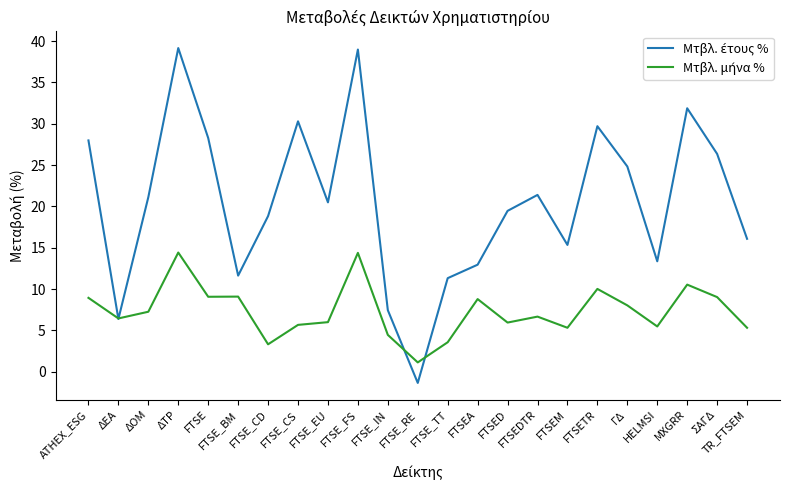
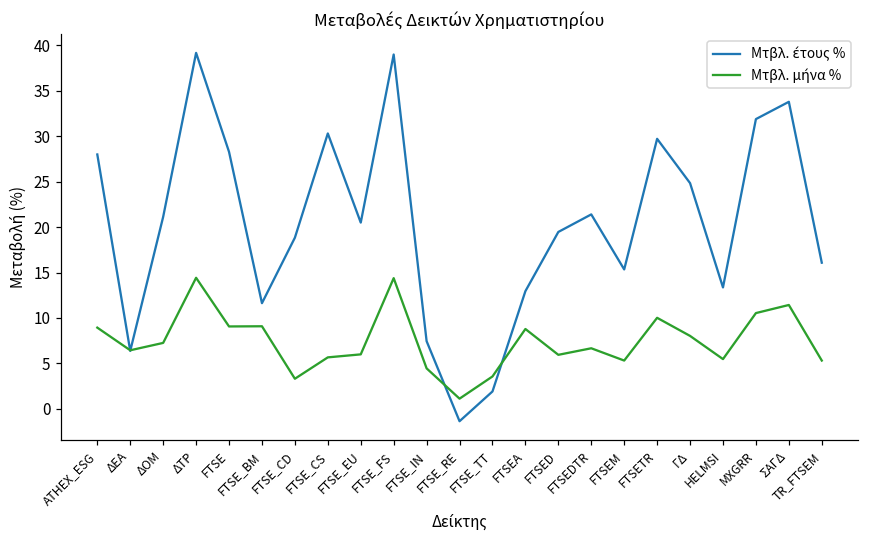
Μτβλ. έτους %, FTSE_TT: 11 -> 2
Μτβλ. έτους %, ΣΑΓΔ: 26 -> 34
Μτβλ. μήνα %, ΣΑΓΔ: 9 -> 11
